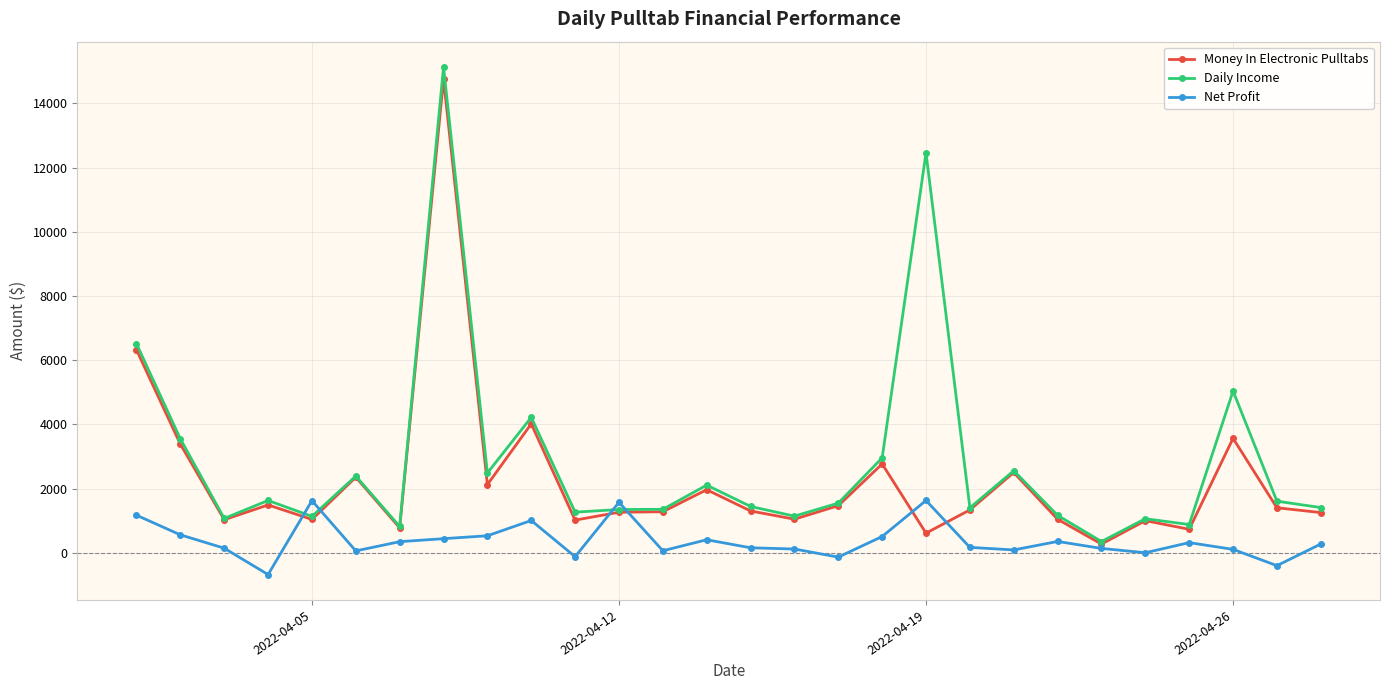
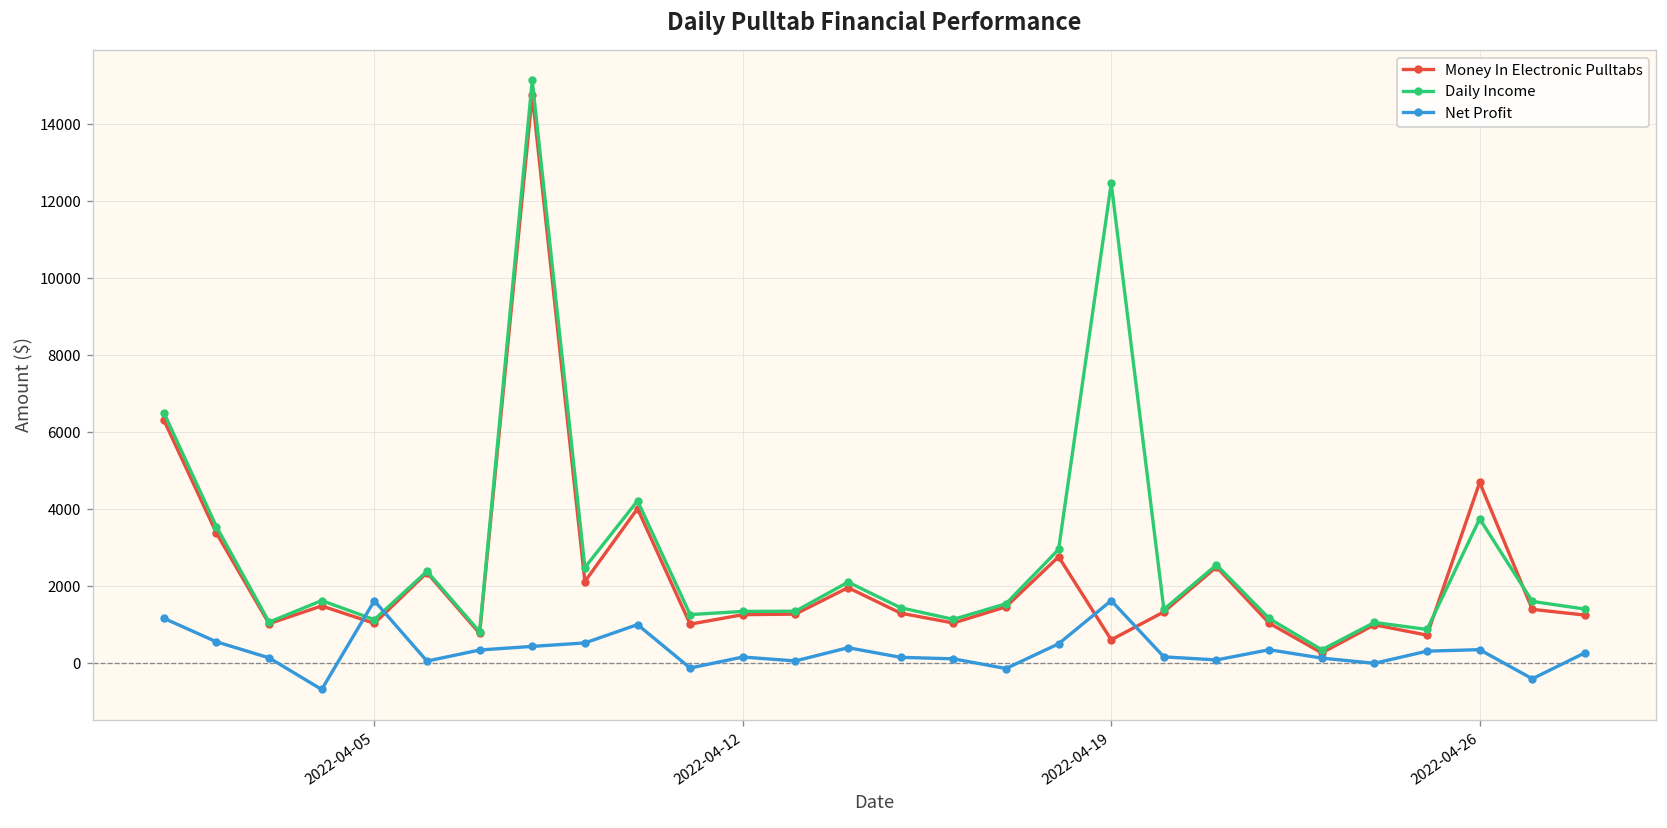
Net Profit, 2022-04-12: 1600 -> 200
Money In Electronic Pulltabs, 2022-04-26: 3600 -> 4700
Daily Income, 2022-04-26: 5000 -> 3800
Net Profit, 2022-04-26: 100 -> 400
